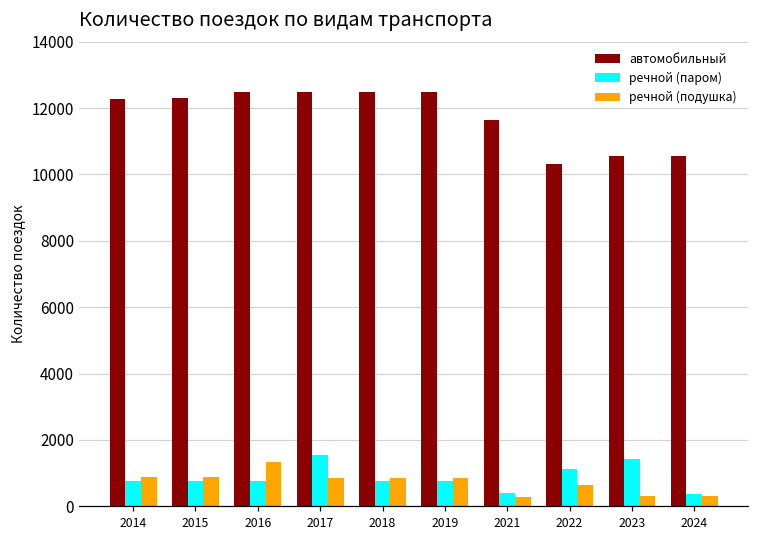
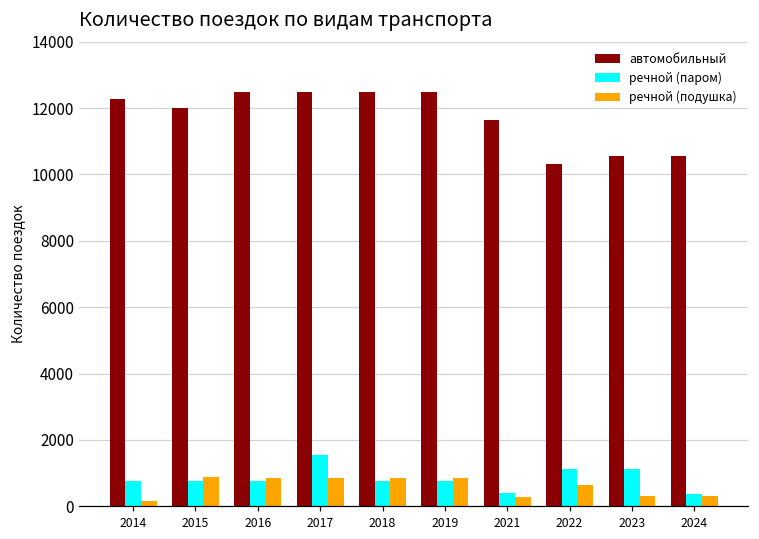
речной (подушка), 2014: 900 -> 200
автомобильный, 2015: 12300 -> 12000
речной (подушка), 2016: 1300 -> 900
речной (паром), 2023: 1400 -> 1100
